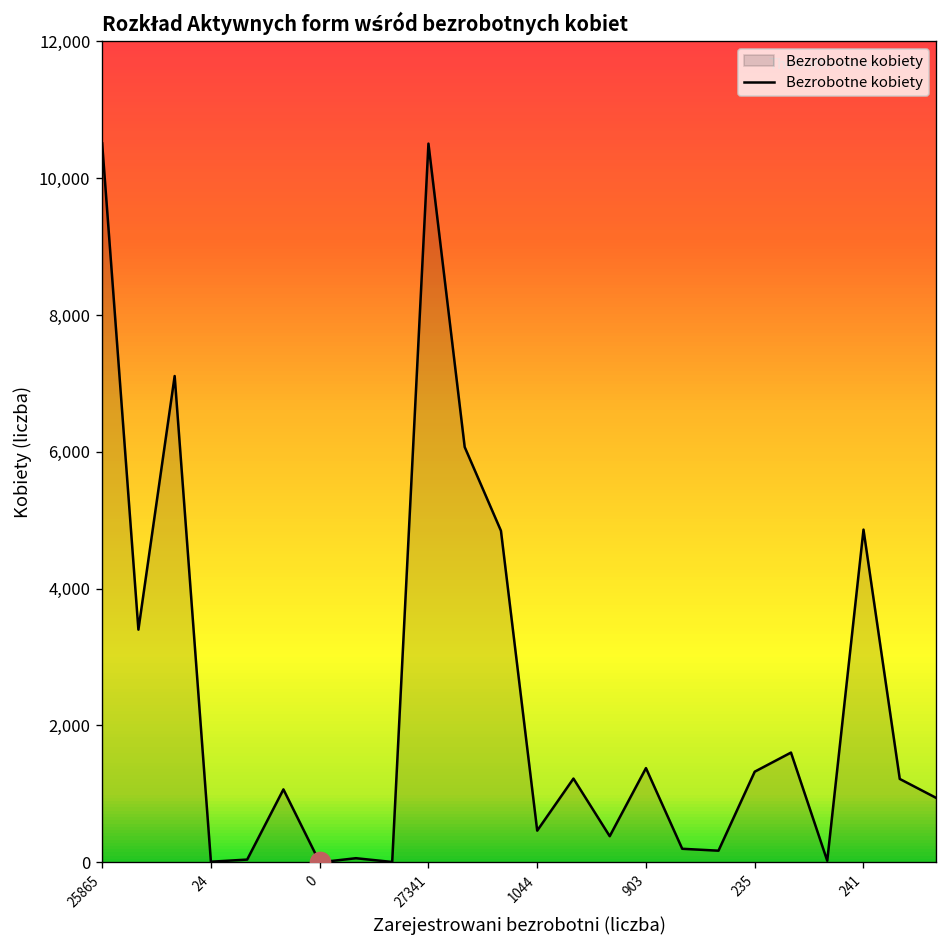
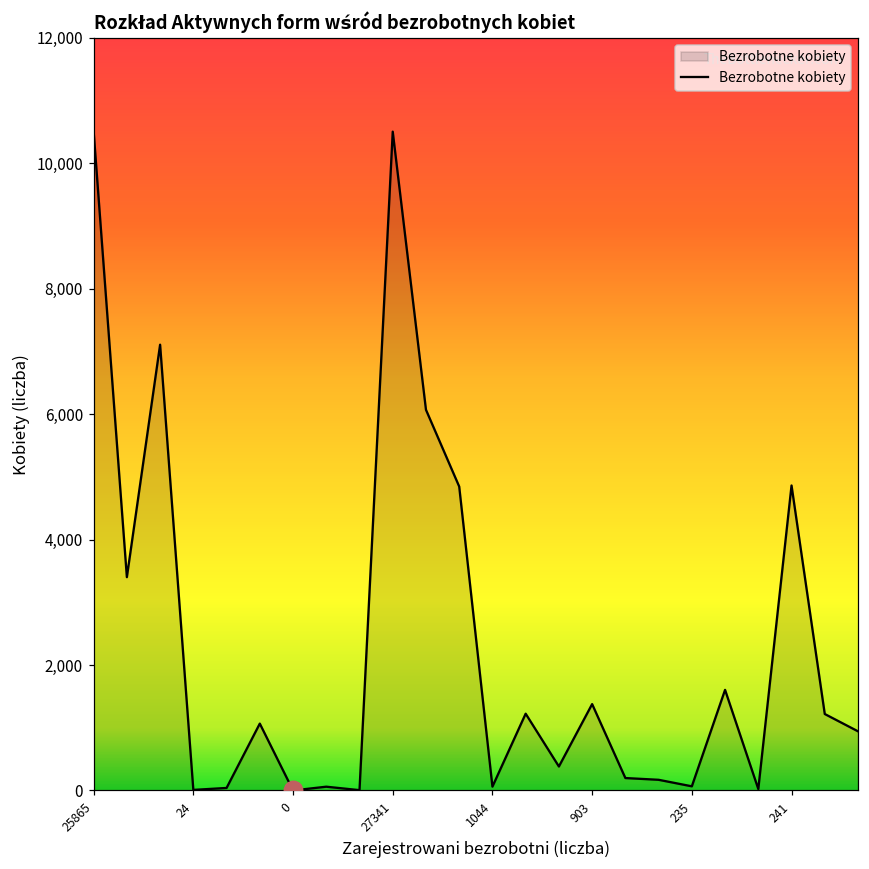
Bezrobotne kobiety, 1044: 500 -> 100
Bezrobotne kobiety, 235: 1,300 -> 100
